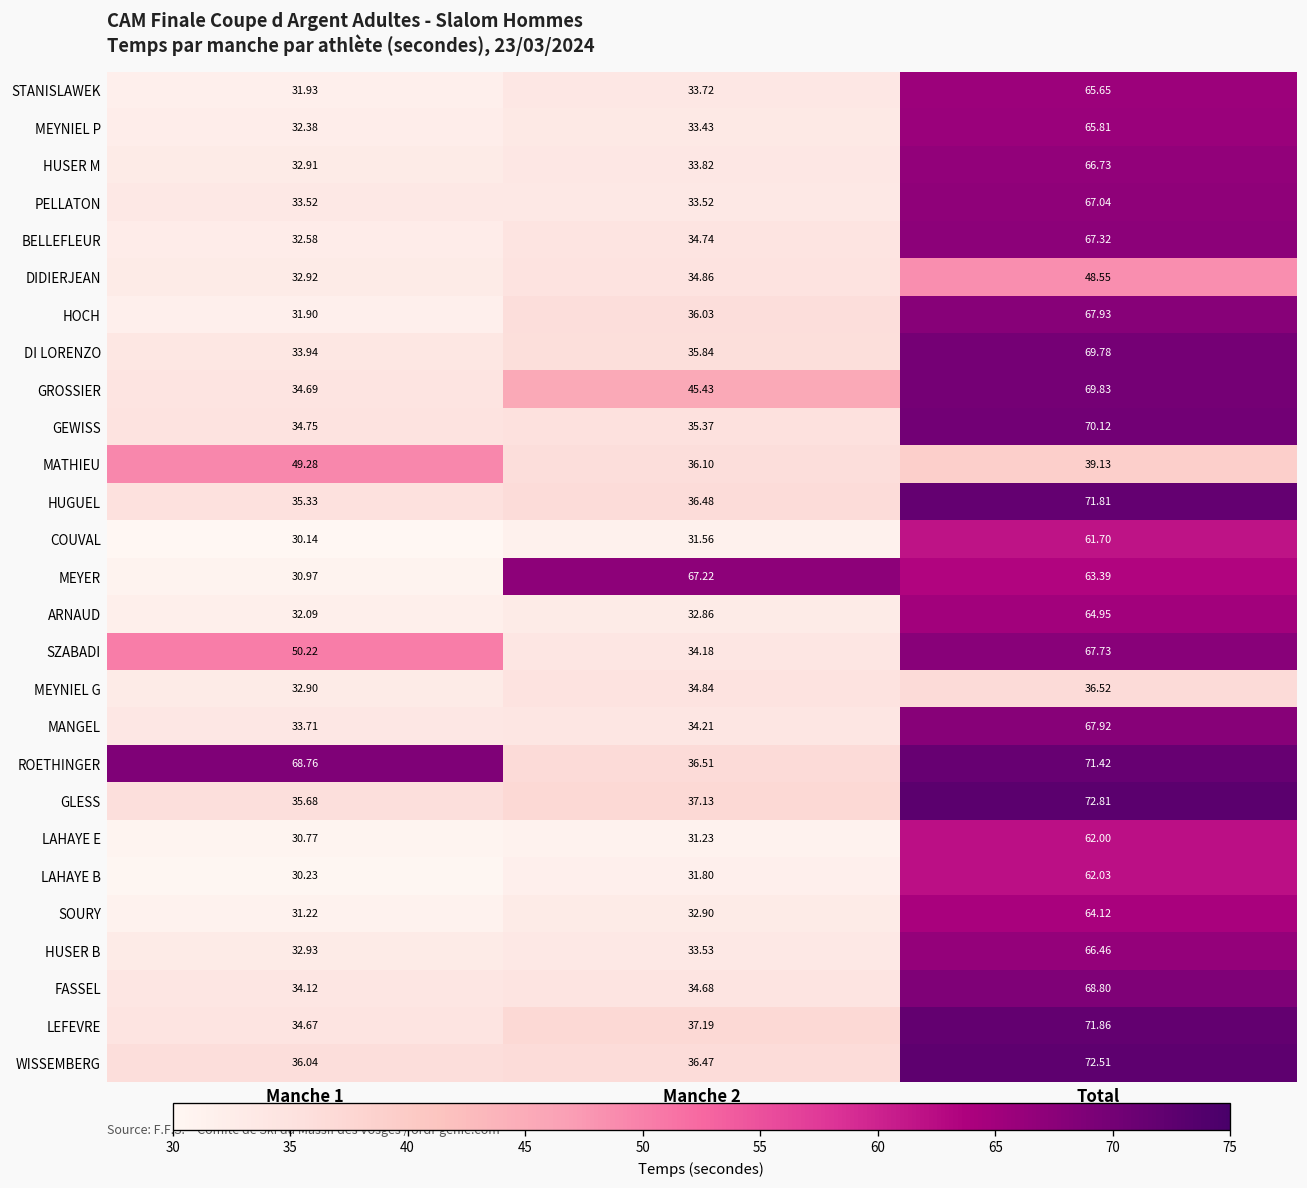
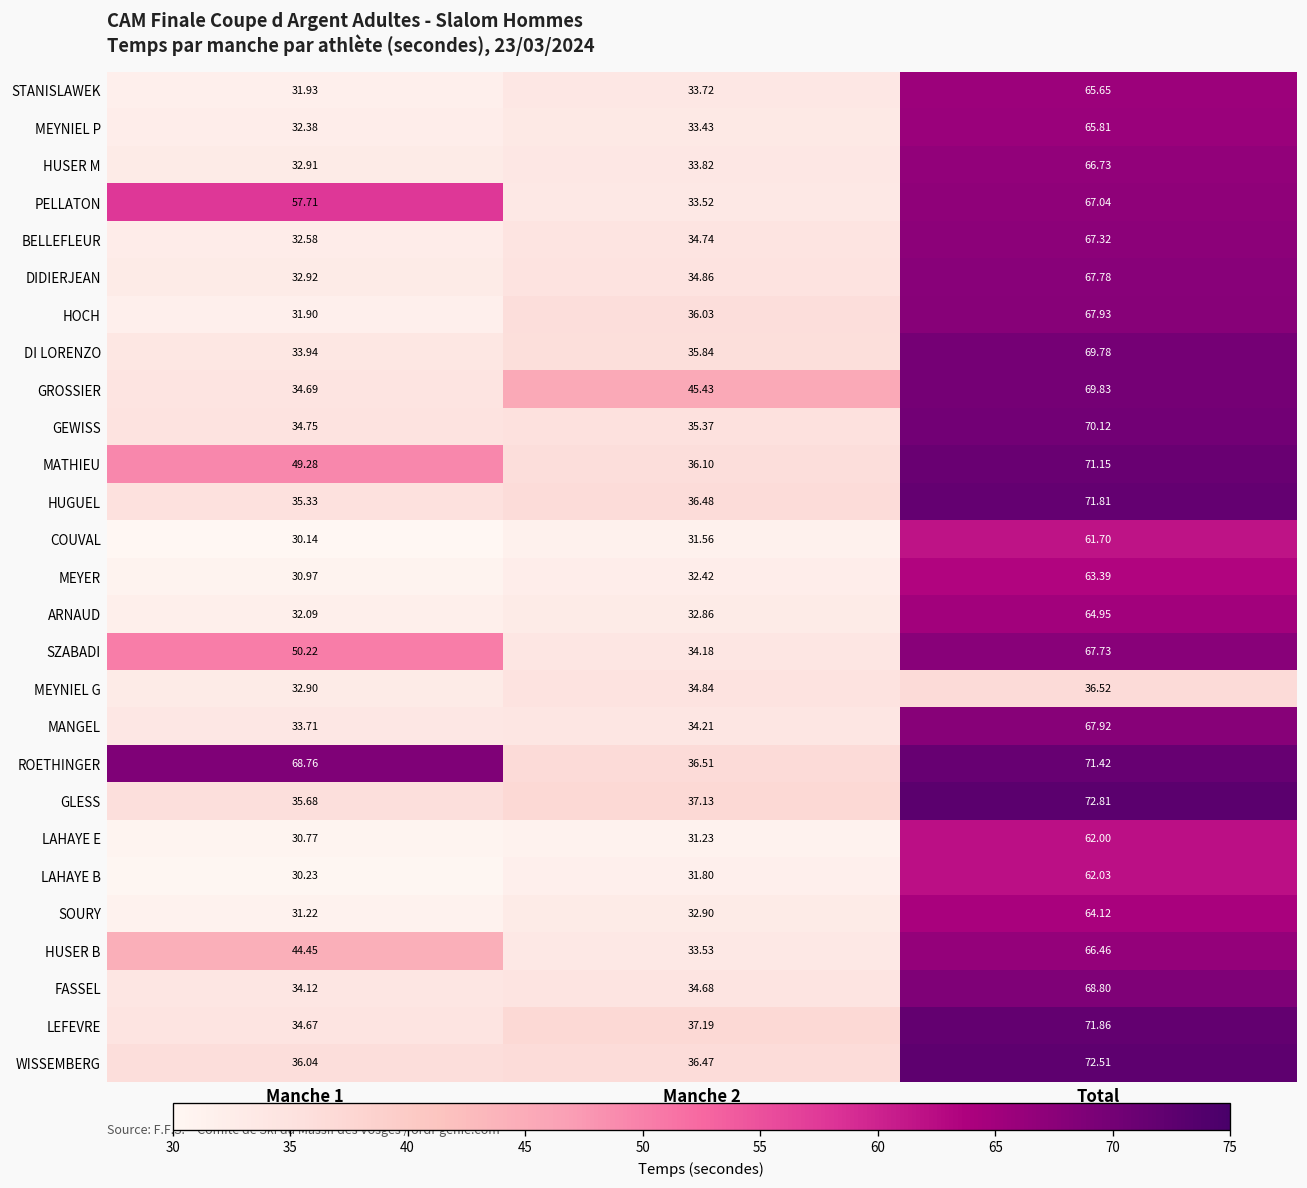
PELLATON, Manche 1: 33.52 -> 57.71
DIDIERJEAN, Total: 48.55 -> 67.78
MATHIEU, Total: 39.13 -> 71.15
MEYER, Manche 2: 67.22 -> 32.42
HUSER B, Manche 1: 32.93 -> 44.45
